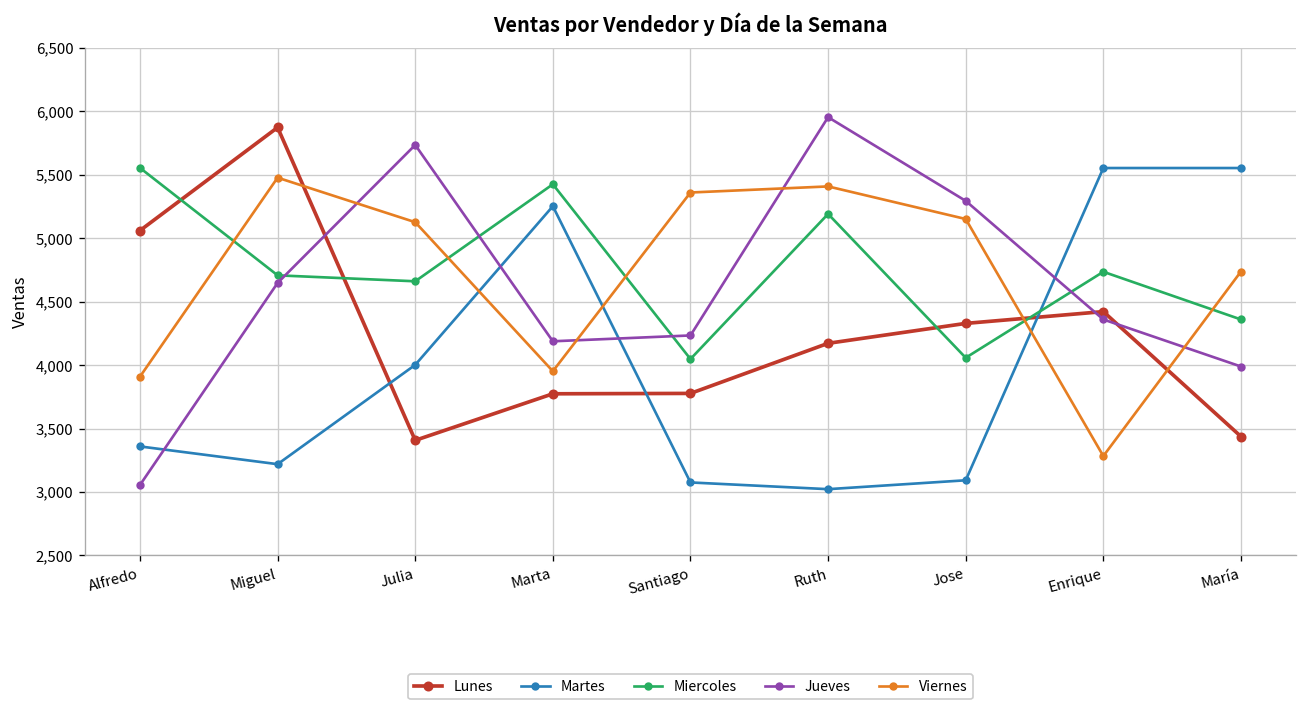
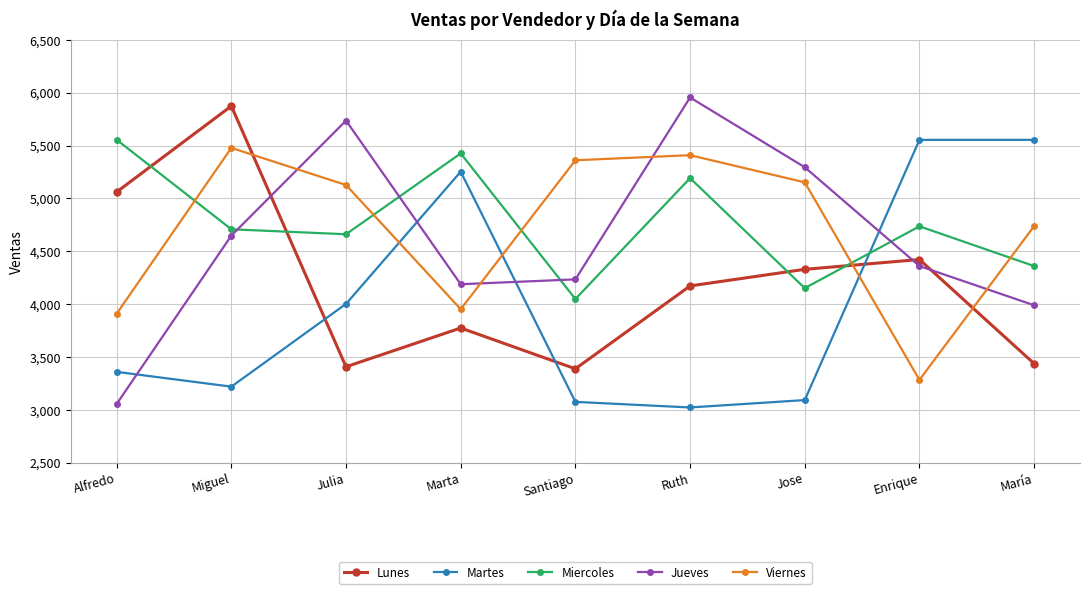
Lunes, Santiago: 3,780 -> 3,390
Miercoles, Jose: 4,060 -> 4,150
